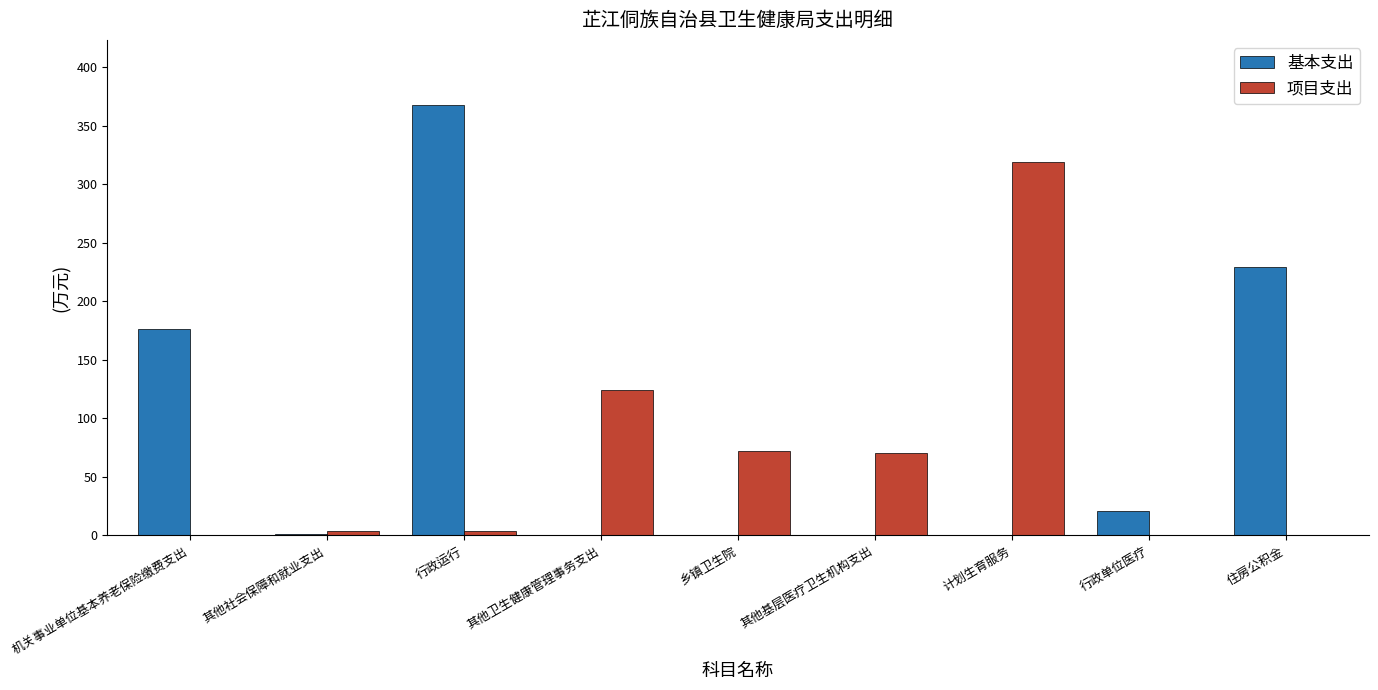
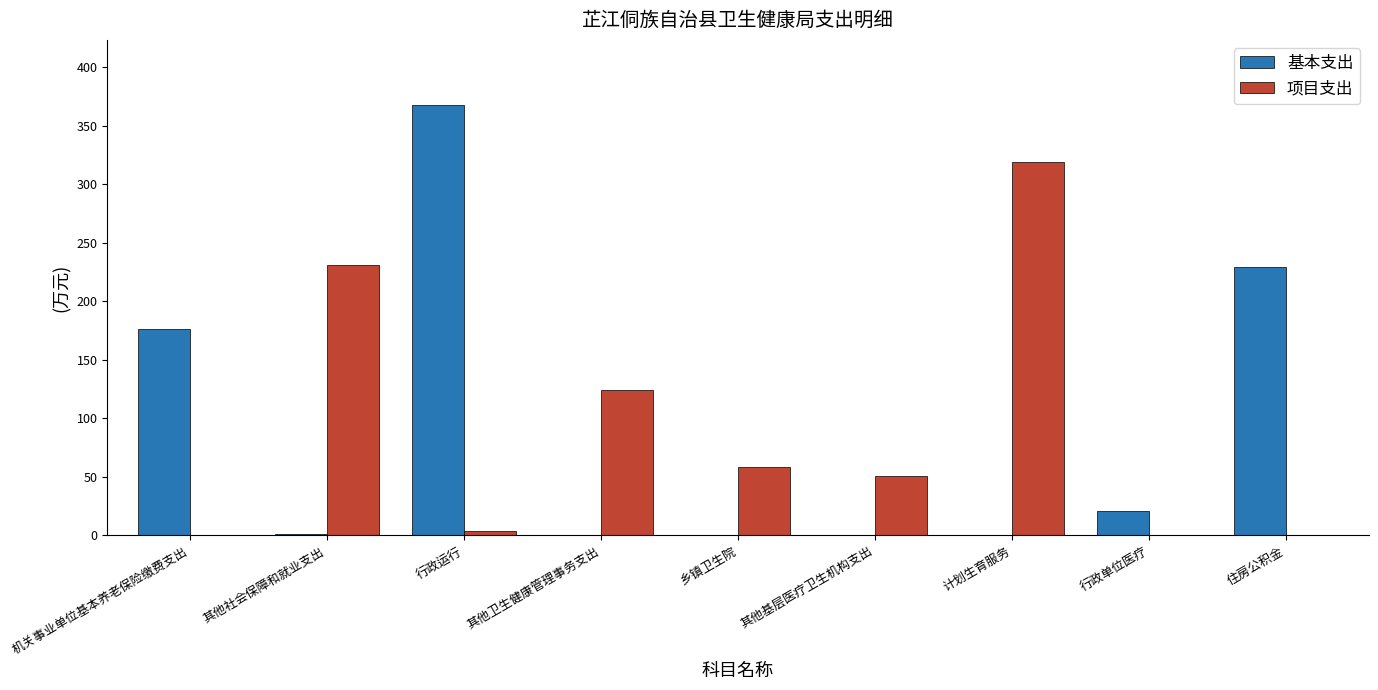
项目支出, 其他社会保障和就业支出: 4 -> 231
项目支出, 乡镇卫生院: 72 -> 59
项目支出, 其他基层医疗卫生机构支出: 70 -> 51
